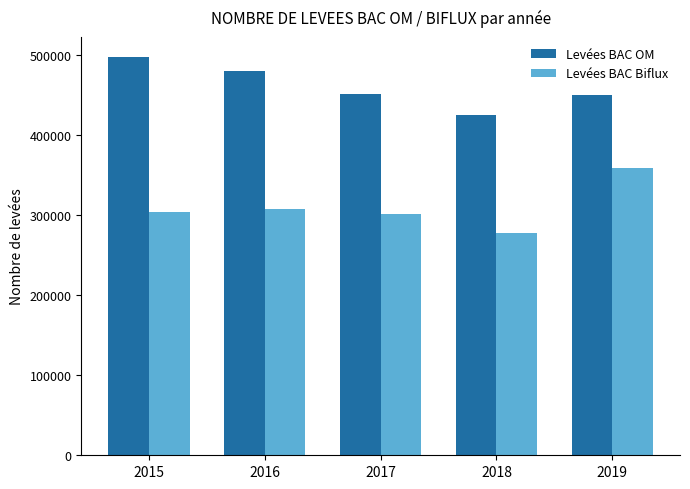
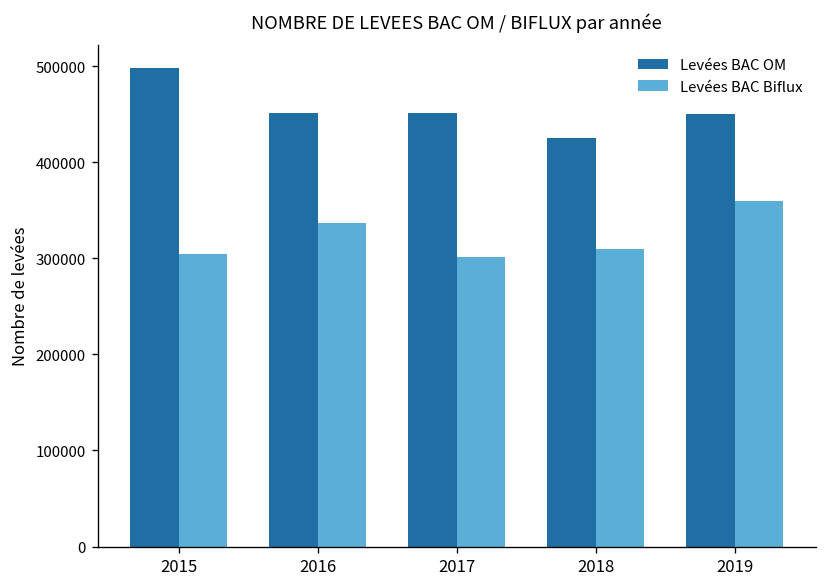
Levées BAC OM, 2016: 480000 -> 450000
Levées BAC Biflux, 2016: 310000 -> 340000
Levées BAC Biflux, 2018: 280000 -> 310000
